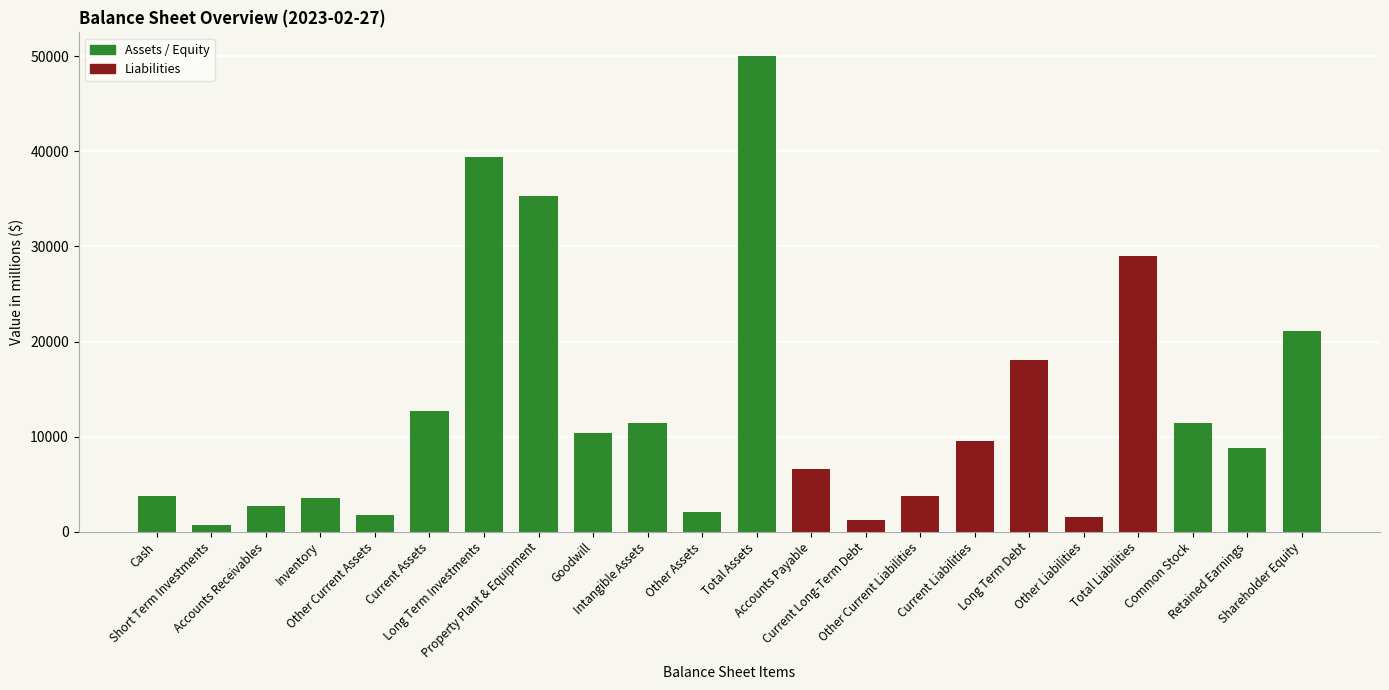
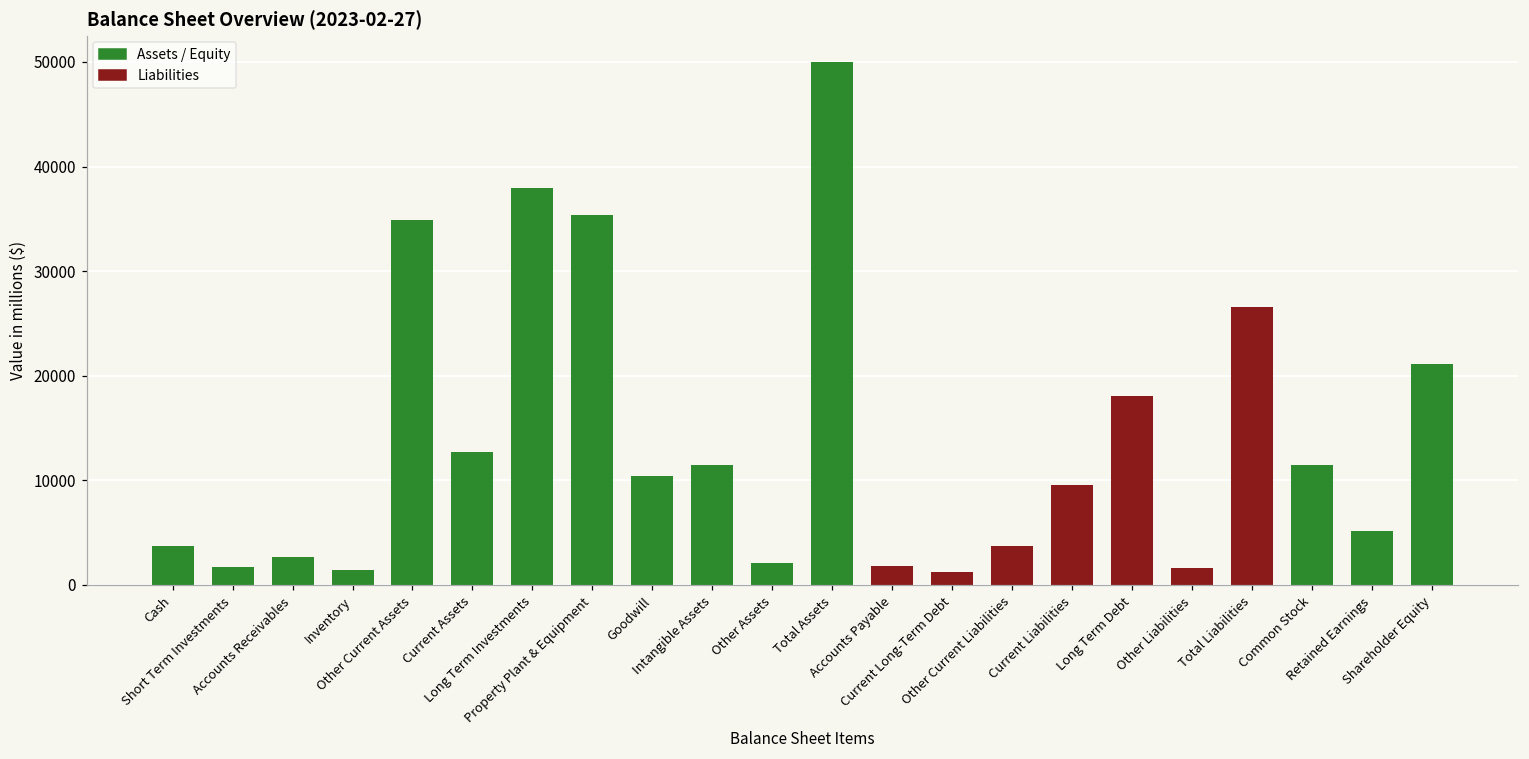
Short Term Investments: 1000 -> 2000
Inventory: 4000 -> 1000
Other Current Assets: 2000 -> 35000
Long Term Investments: 39000 -> 38000
Accounts Payable: 7000 -> 2000
Total Liabilities: 29000 -> 27000
Retained Earnings: 9000 -> 5000
